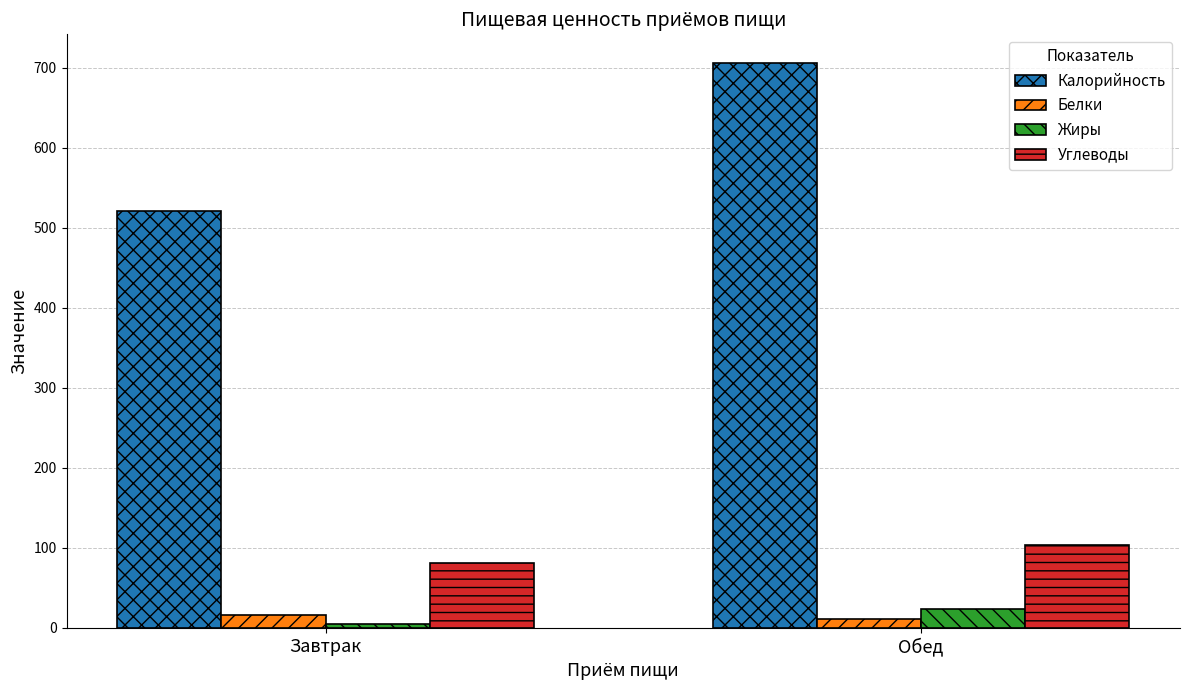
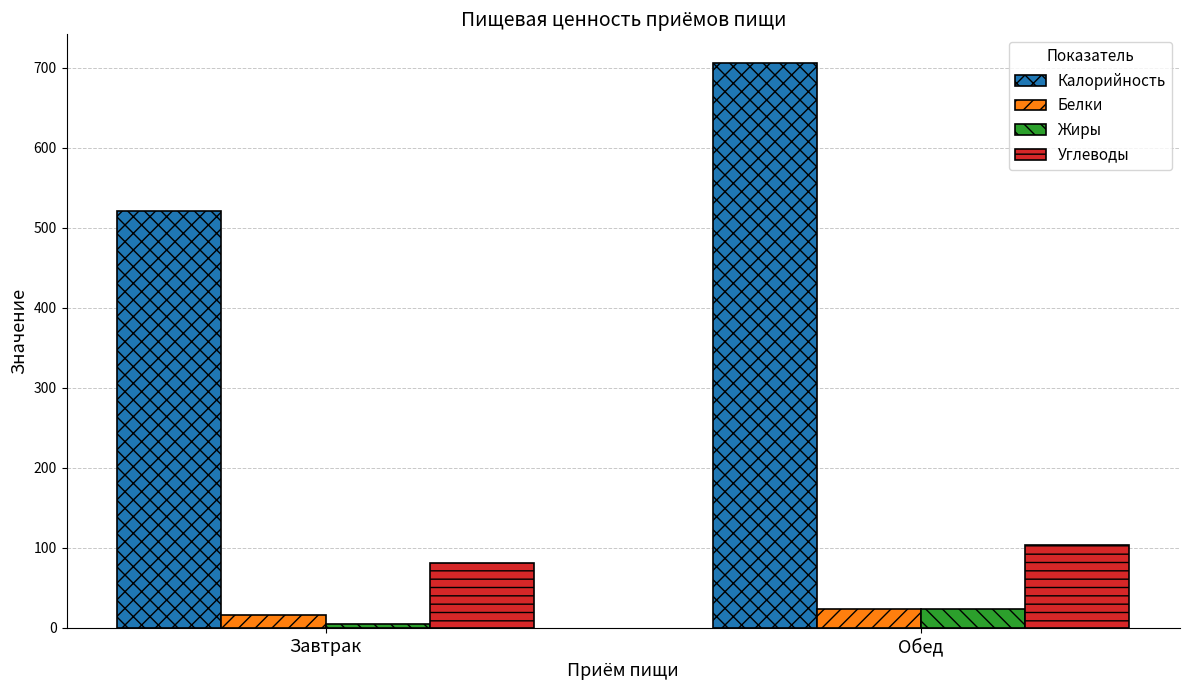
Белки, Обед: 10 -> 20
